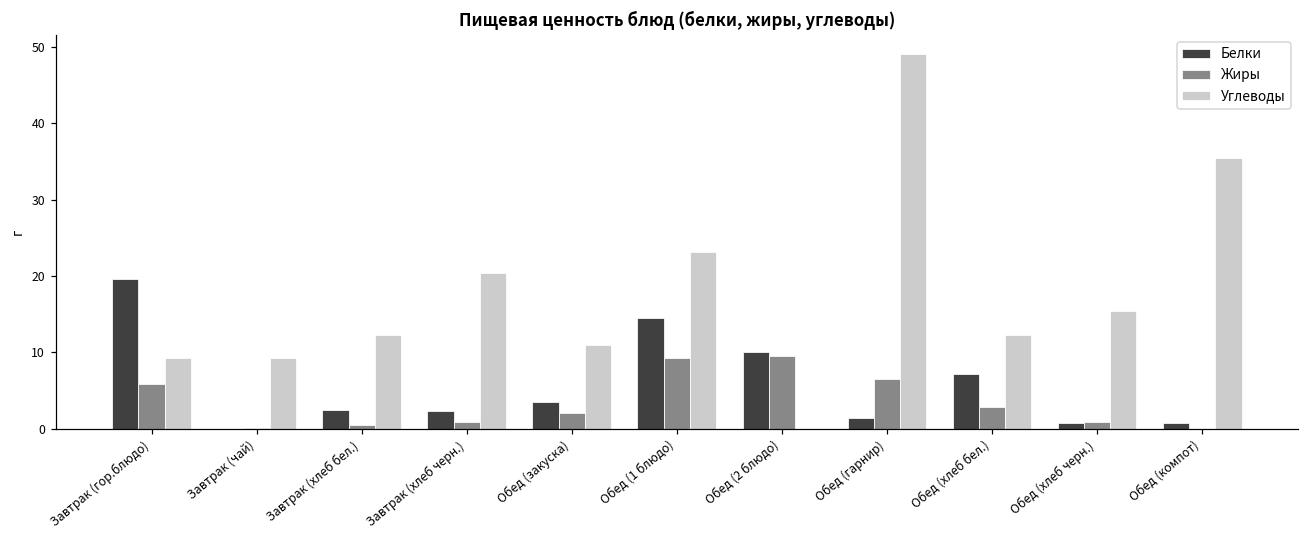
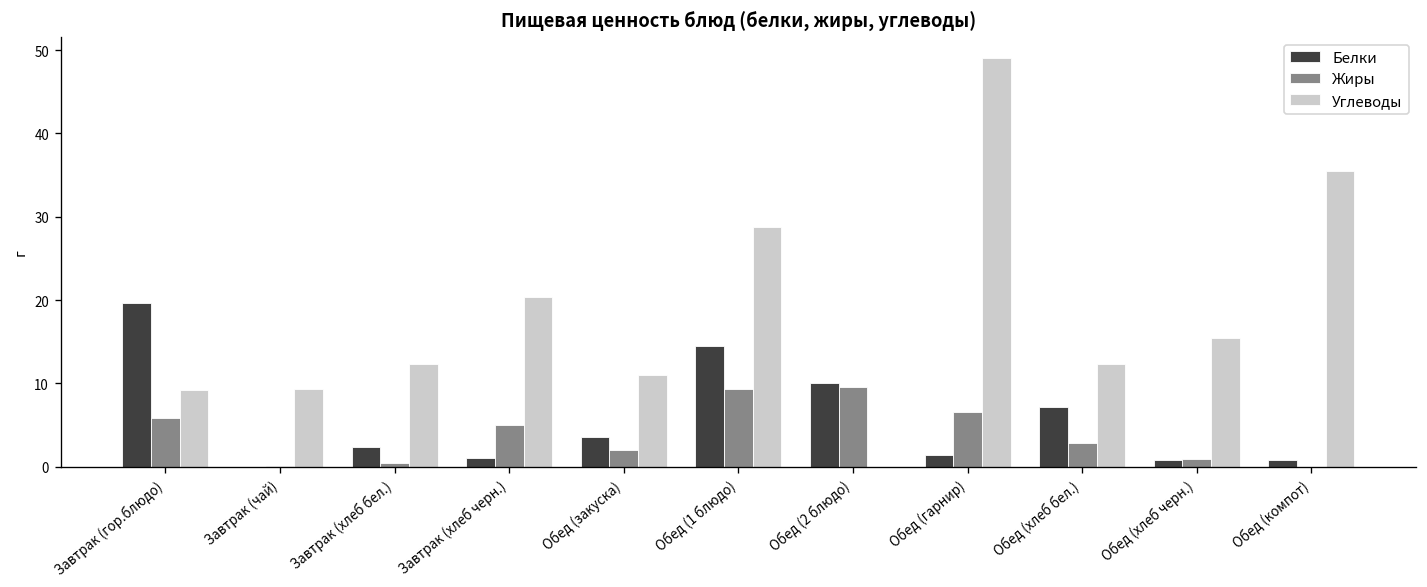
Белки, Завтрак (хлеб черн.): 2 -> 1
Жиры, Завтрак (хлеб черн.): 1 -> 5
Углеводы, Обед (1 блюдо): 23 -> 29
